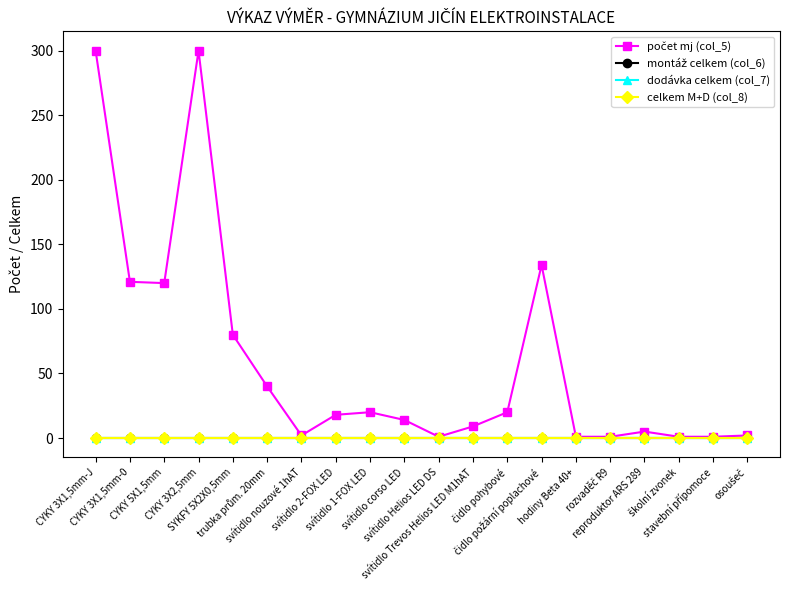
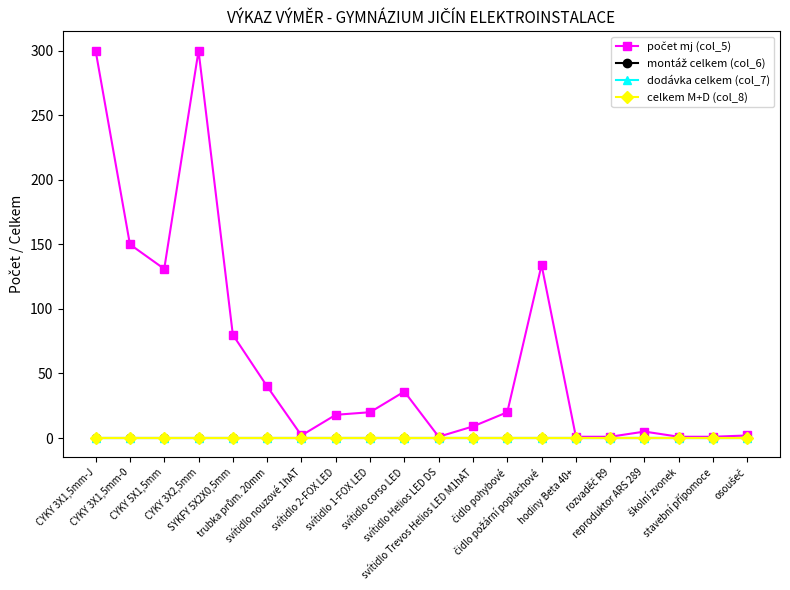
počet mj (col_5), CYKY 3X1,5mm-0: 121 -> 150
počet mj (col_5), CYKY 5X1,5mm: 120 -> 131
počet mj (col_5), svítidlo corso LED: 14 -> 36
